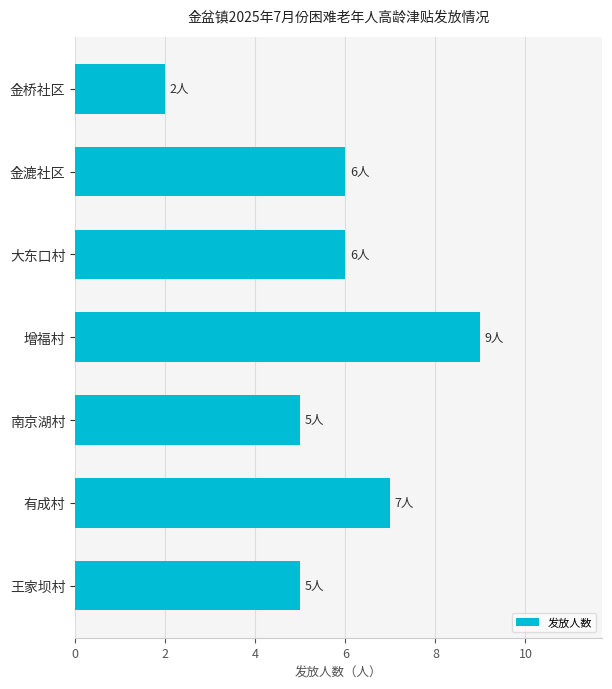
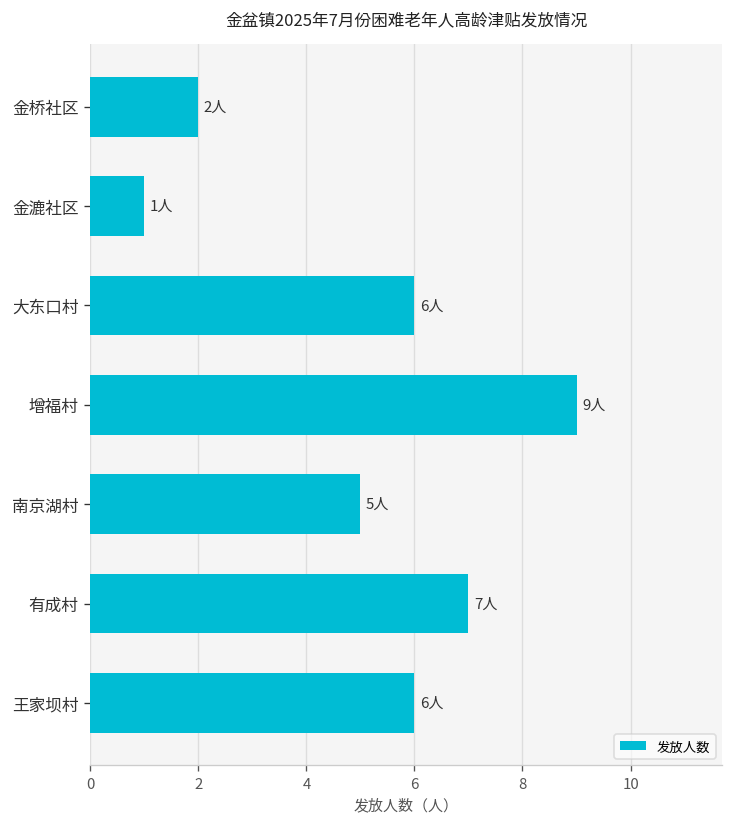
金漉社区: 6人 -> 1人
王家坝村: 5人 -> 6人
